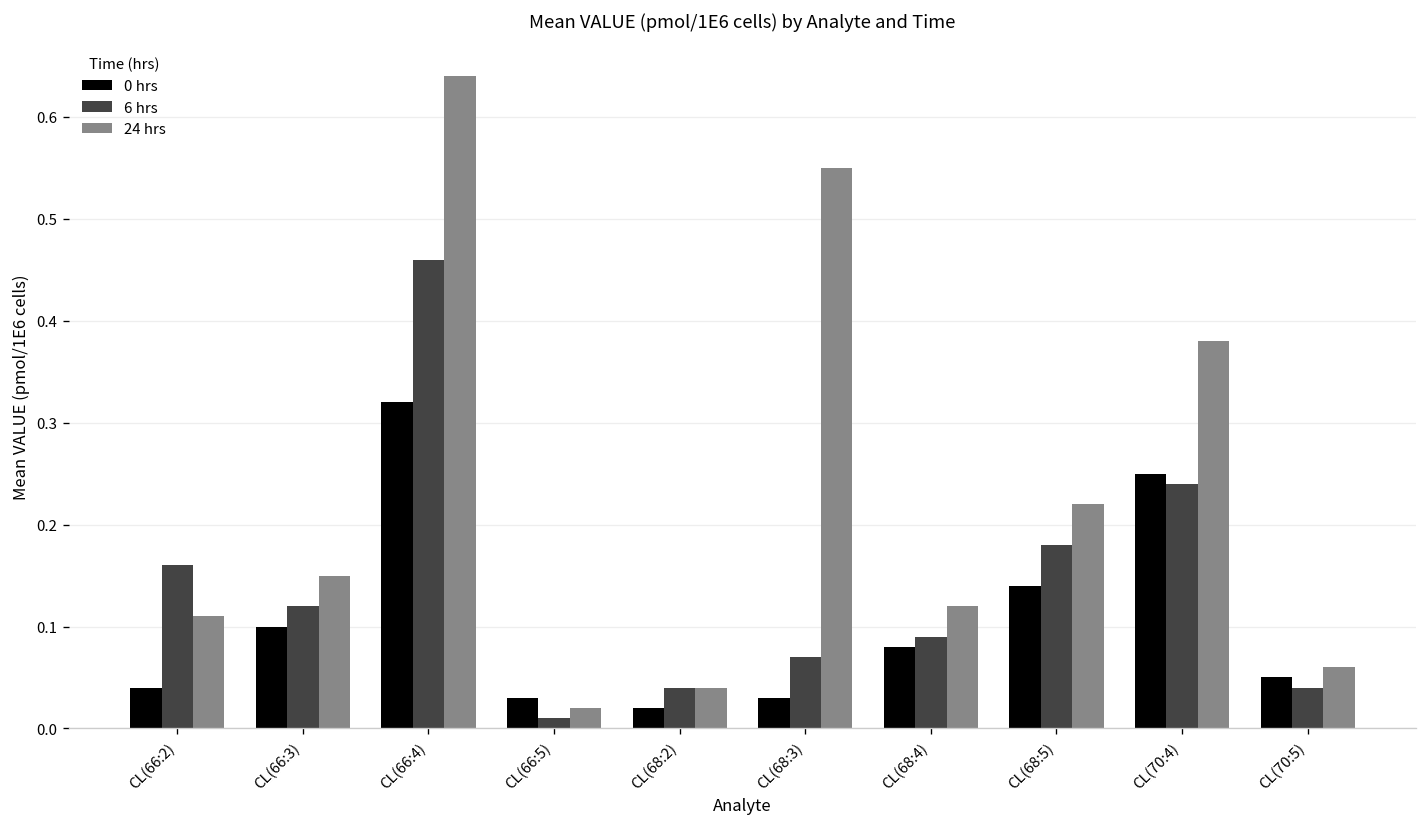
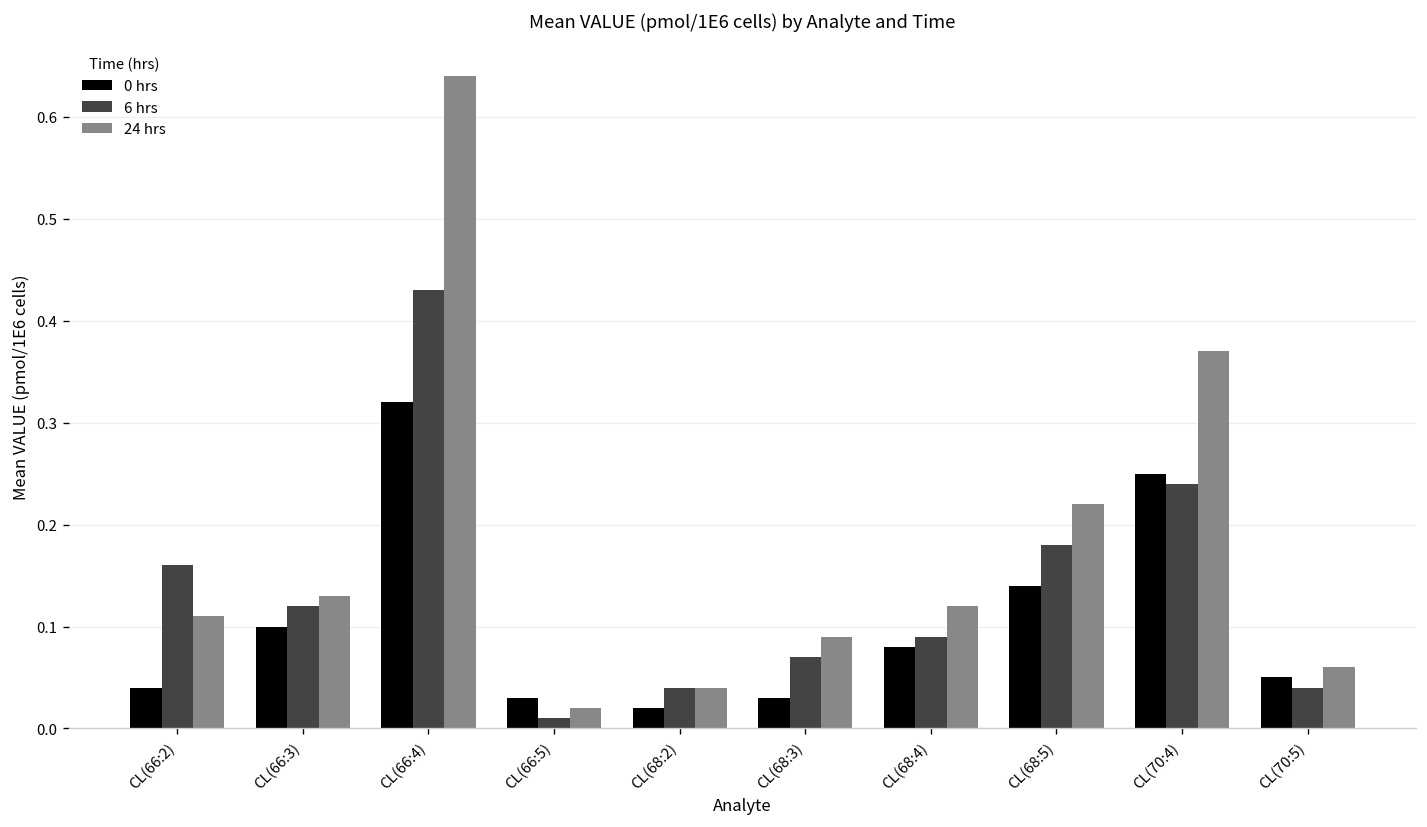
24 hrs, CL(66:3): 0.15 -> 0.13
6 hrs, CL(66:4): 0.46 -> 0.43
24 hrs, CL(68:3): 0.55 -> 0.09
24 hrs, CL(70:4): 0.38 -> 0.37
